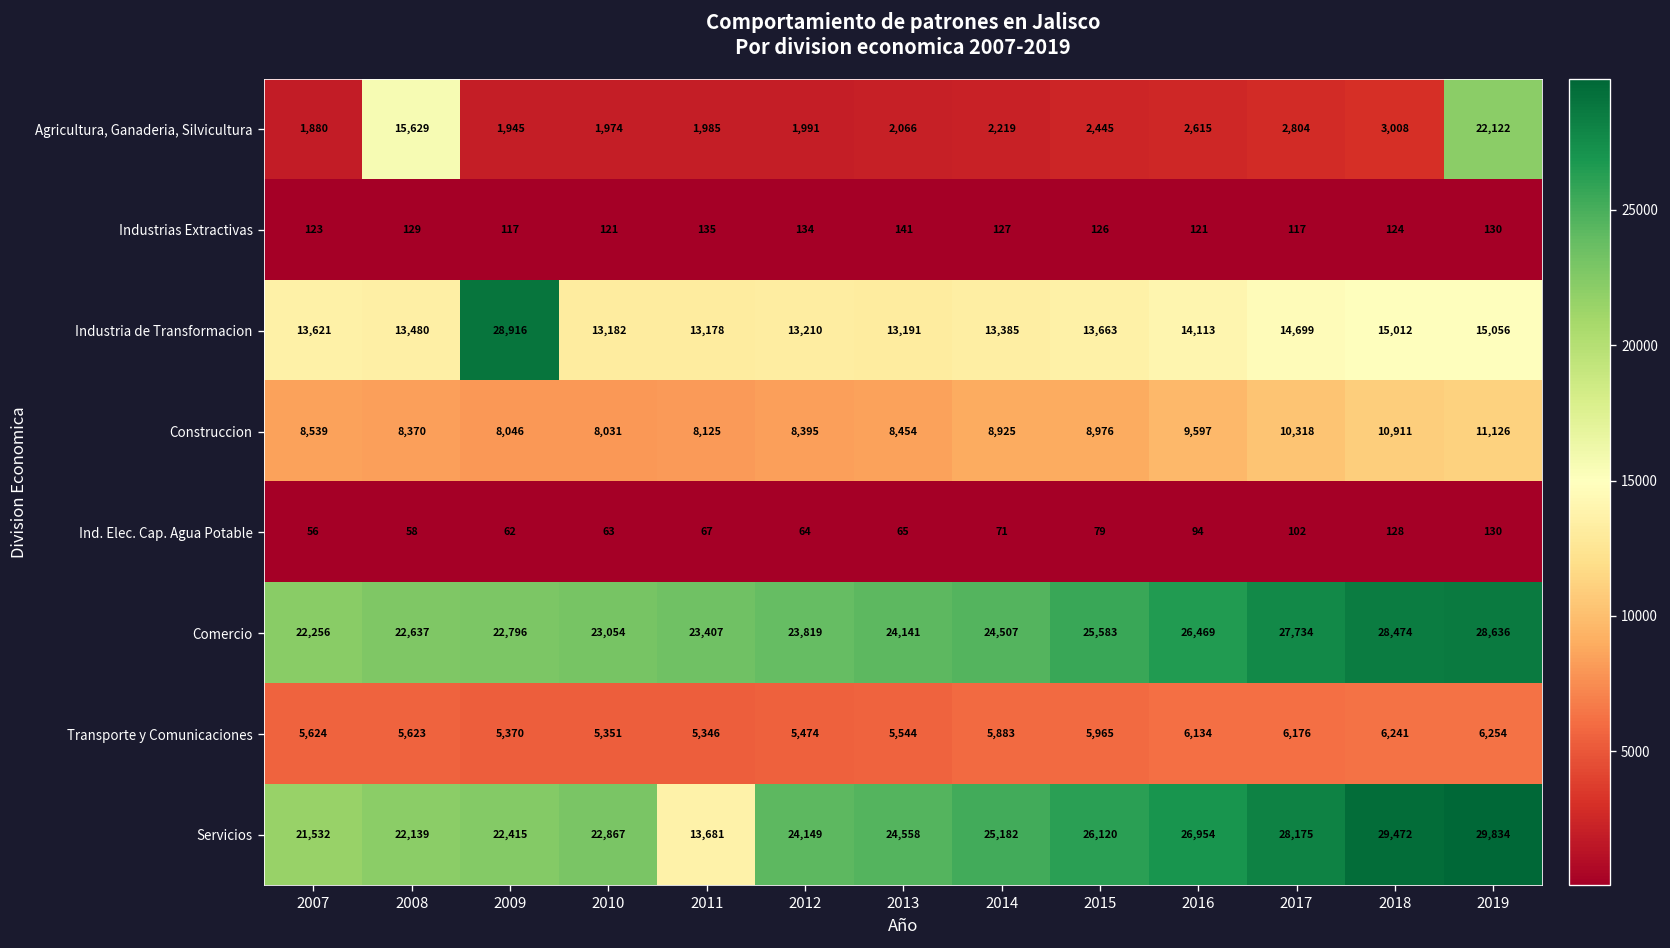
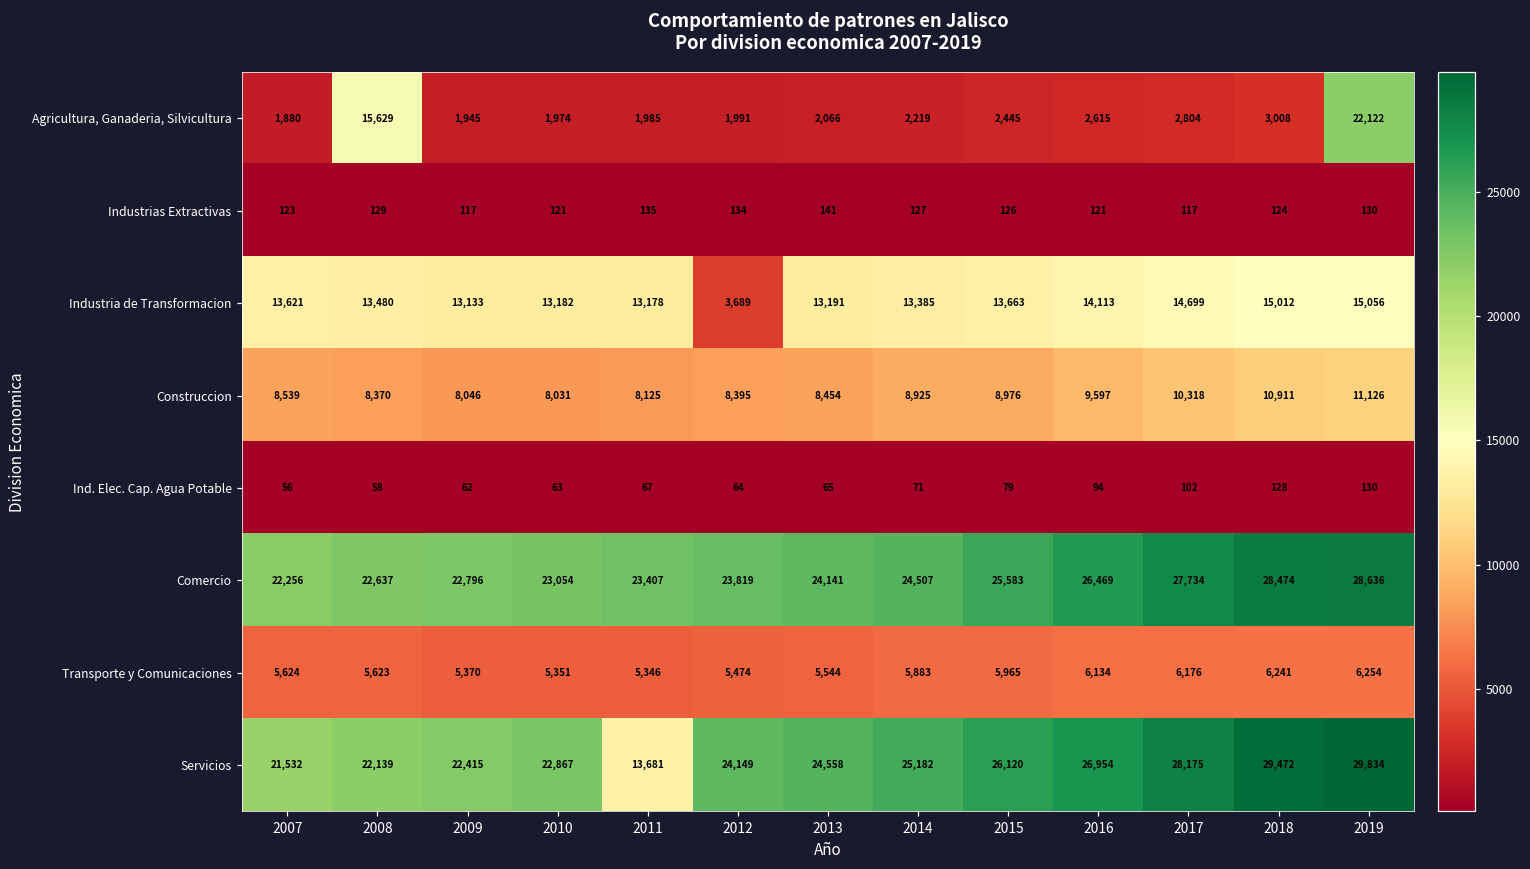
Industria de Transformacion, 2009: 28,916 -> 13,133
Industria de Transformacion, 2012: 13,210 -> 3,689
